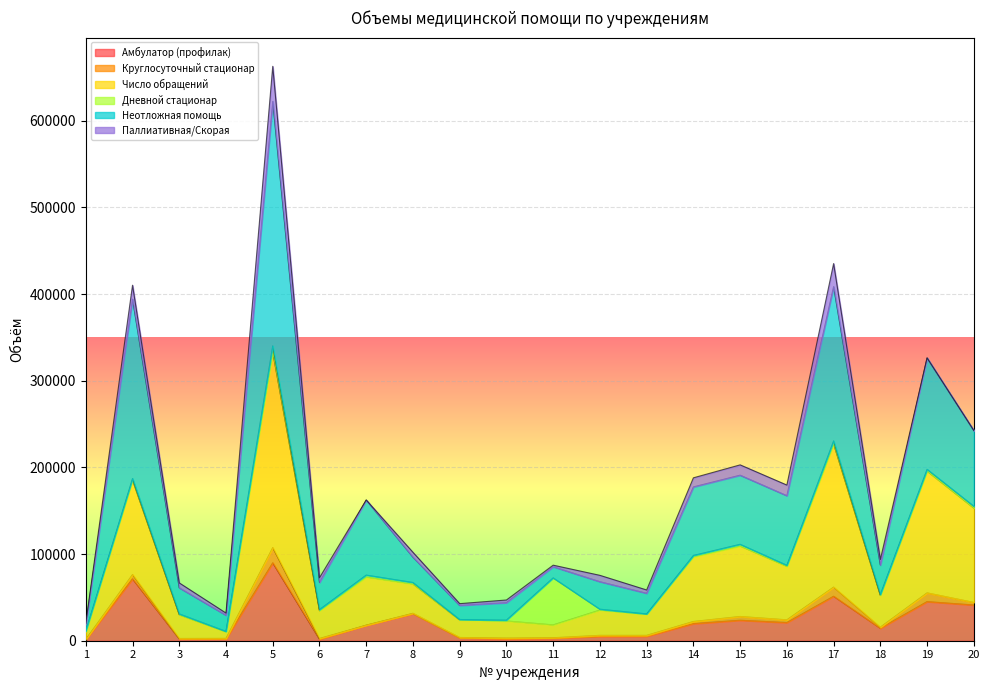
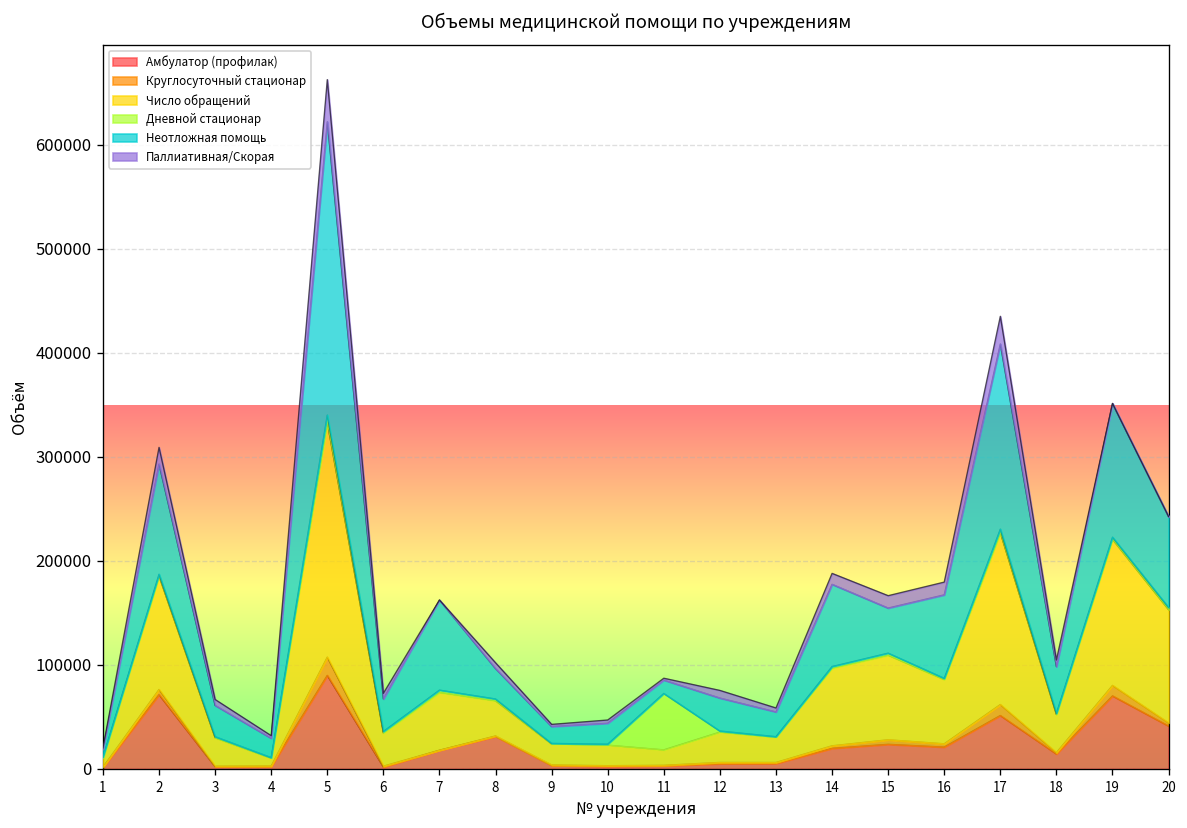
Неотложная помощь, 2: 210000 -> 110000
Неотложная помощь, 15: 80000 -> 40000
Неотложная помощь, 18: 30000 -> 40000
Амбулатор (профилак), 19: 50000 -> 70000
